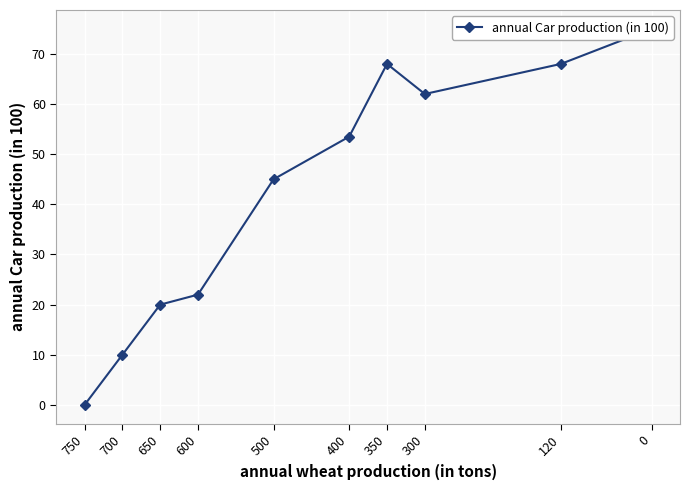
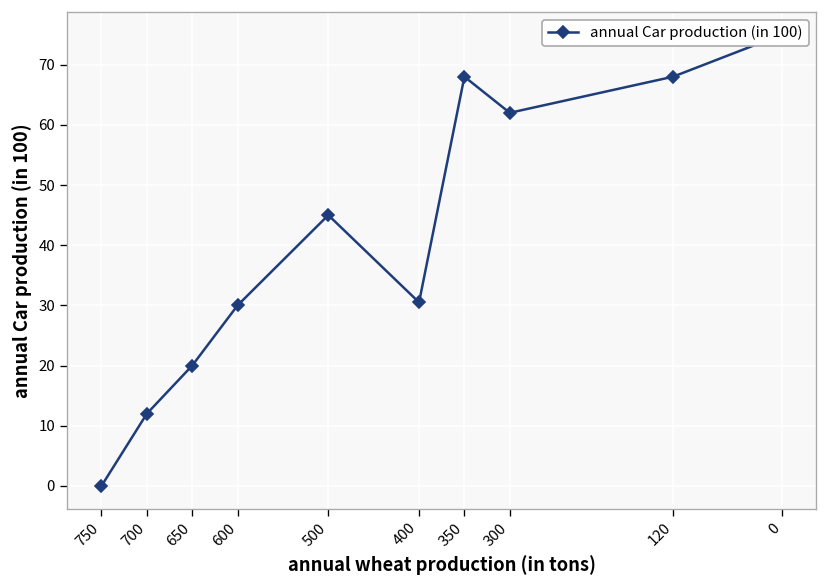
700: 10 -> 12
600: 22 -> 30
400: 54 -> 31
